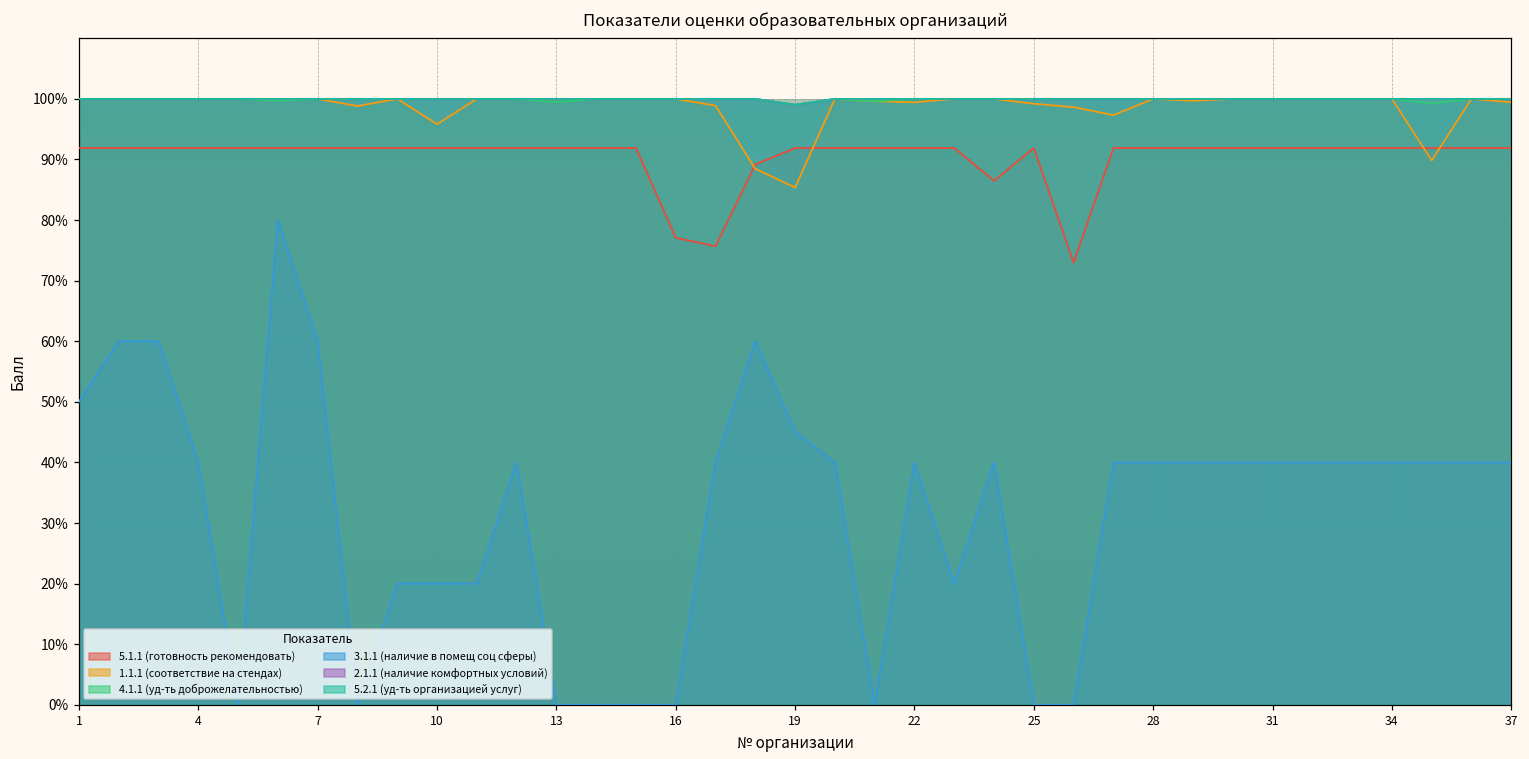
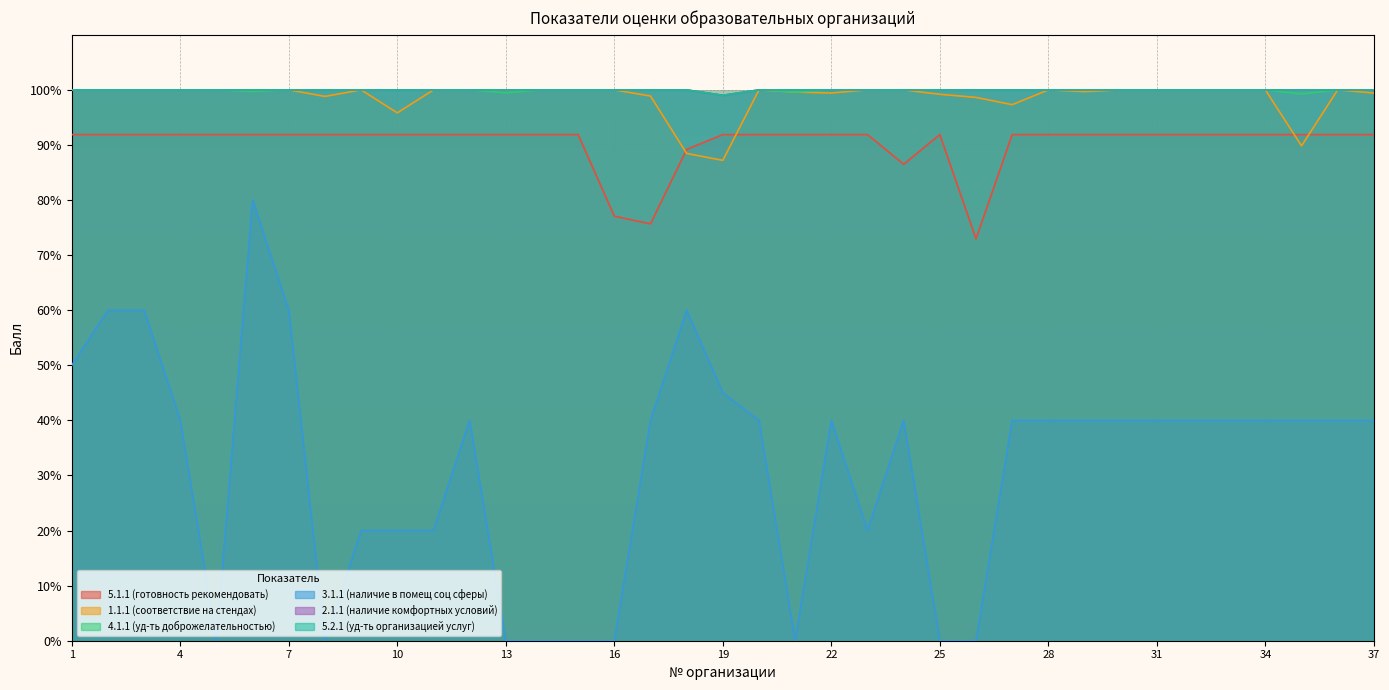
1.1.1 (соответствие на стендах), 19: 85% -> 87%
